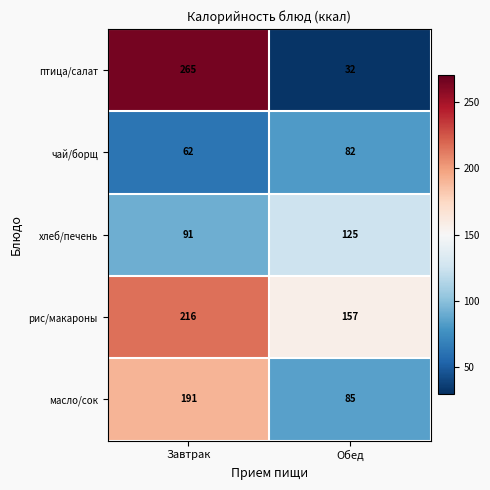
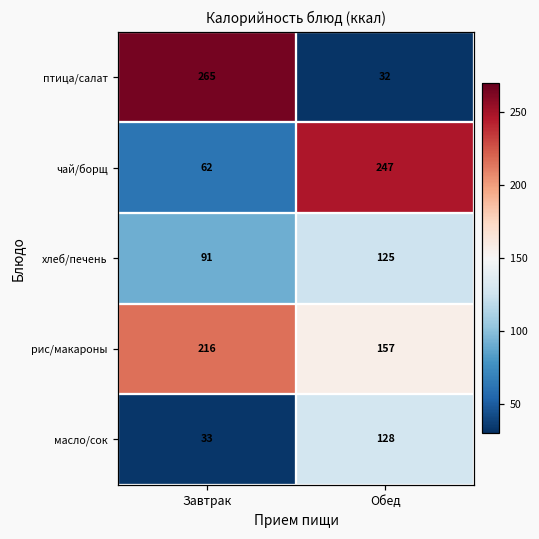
чай/борщ, Обед: 82 -> 247
масло/сок, Завтрак: 191 -> 33
масло/сок, Обед: 85 -> 128
